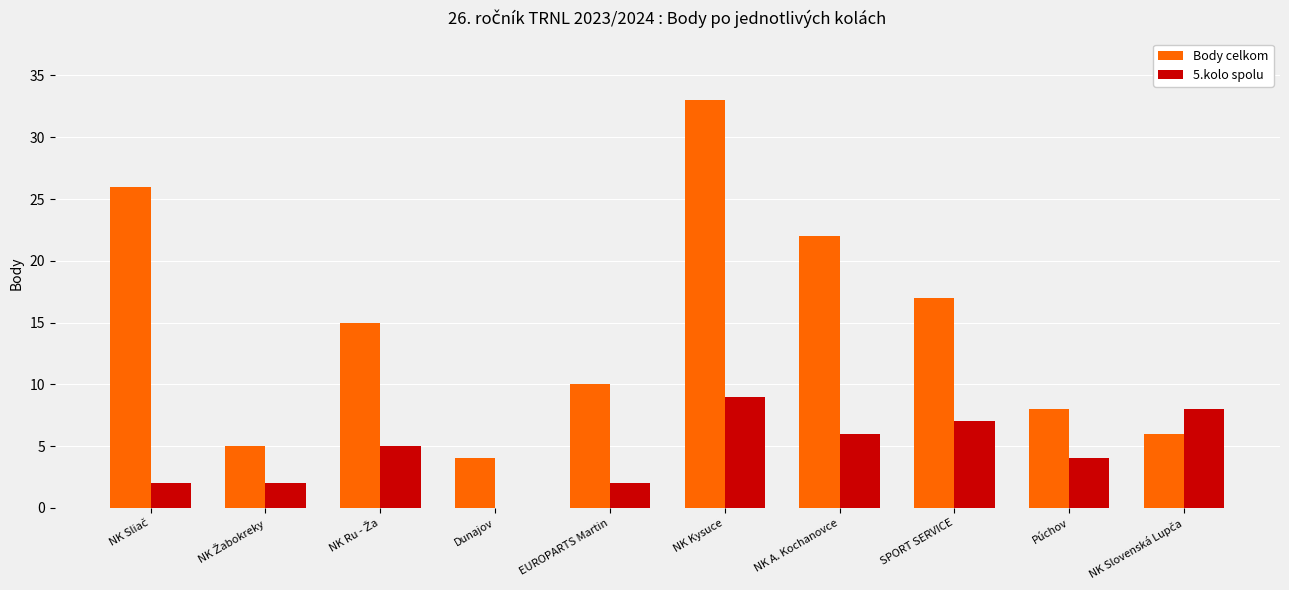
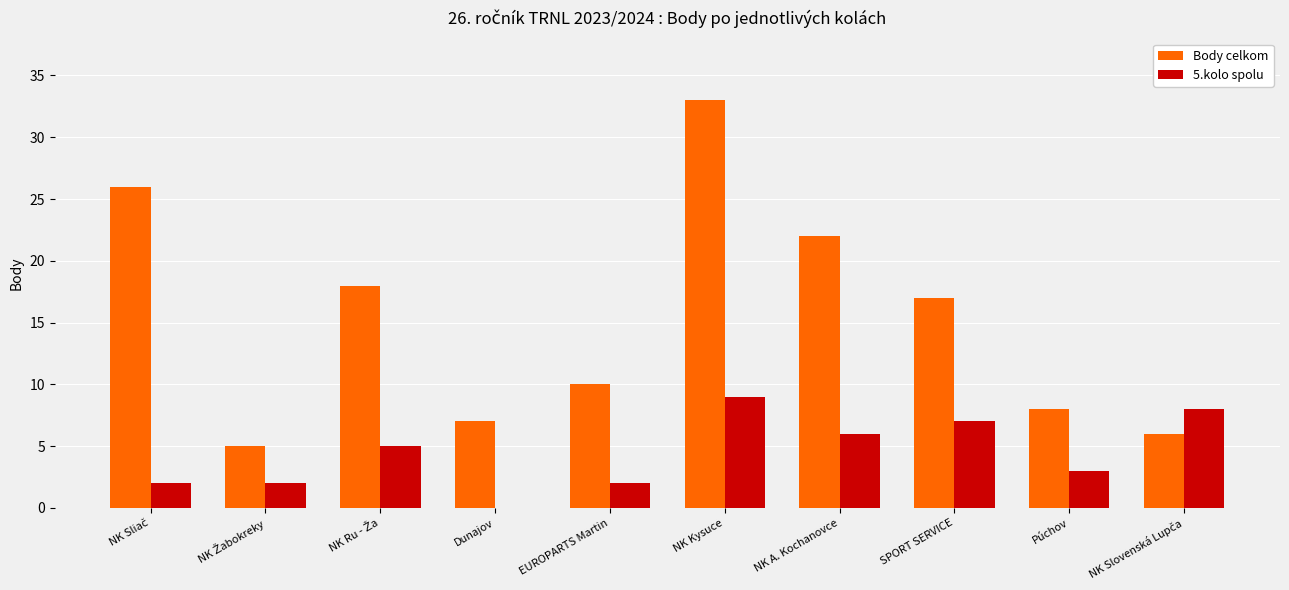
Body celkom, NK Ru - Ža: 15 -> 18
Body celkom, Dunajov: 4 -> 7
5.kolo spolu, Púchov: 4 -> 3
